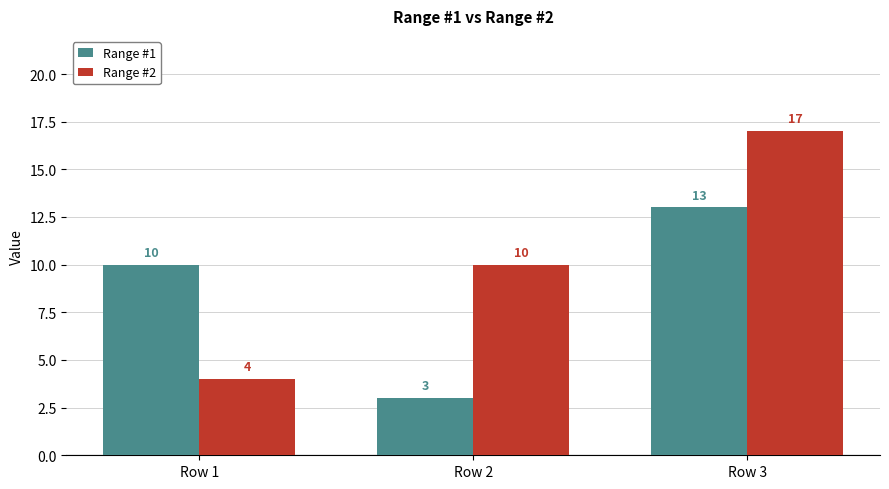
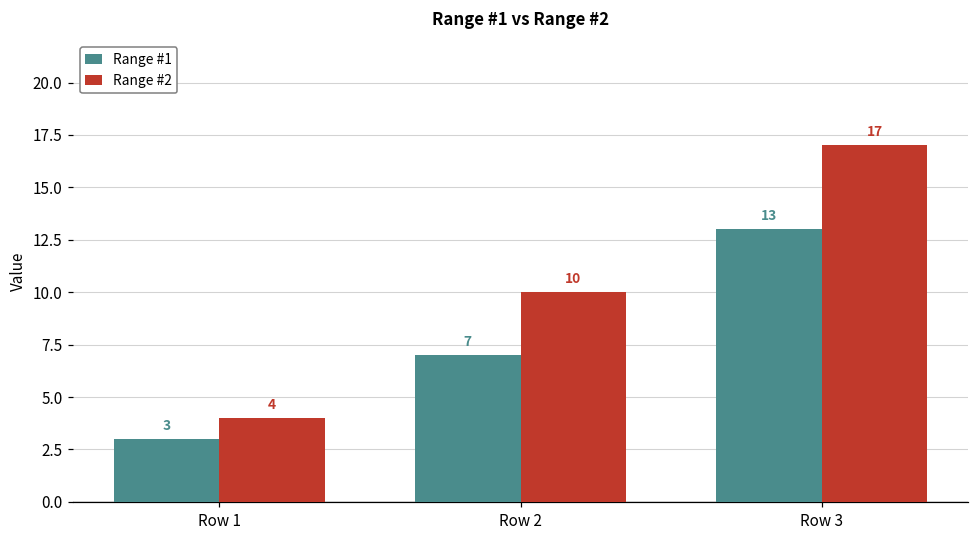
Range #1, Row 1: 10 -> 3
Range #1, Row 2: 3 -> 7
